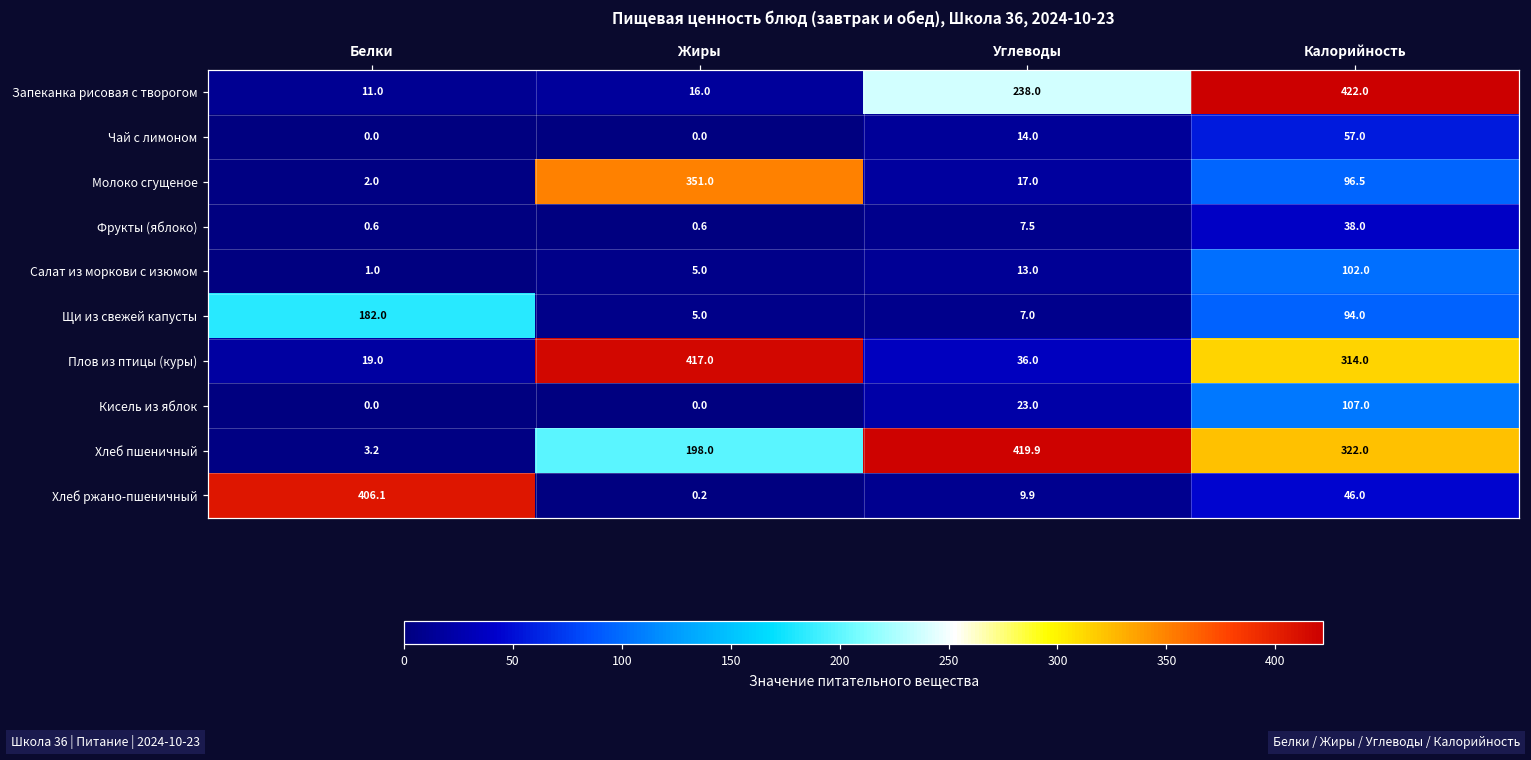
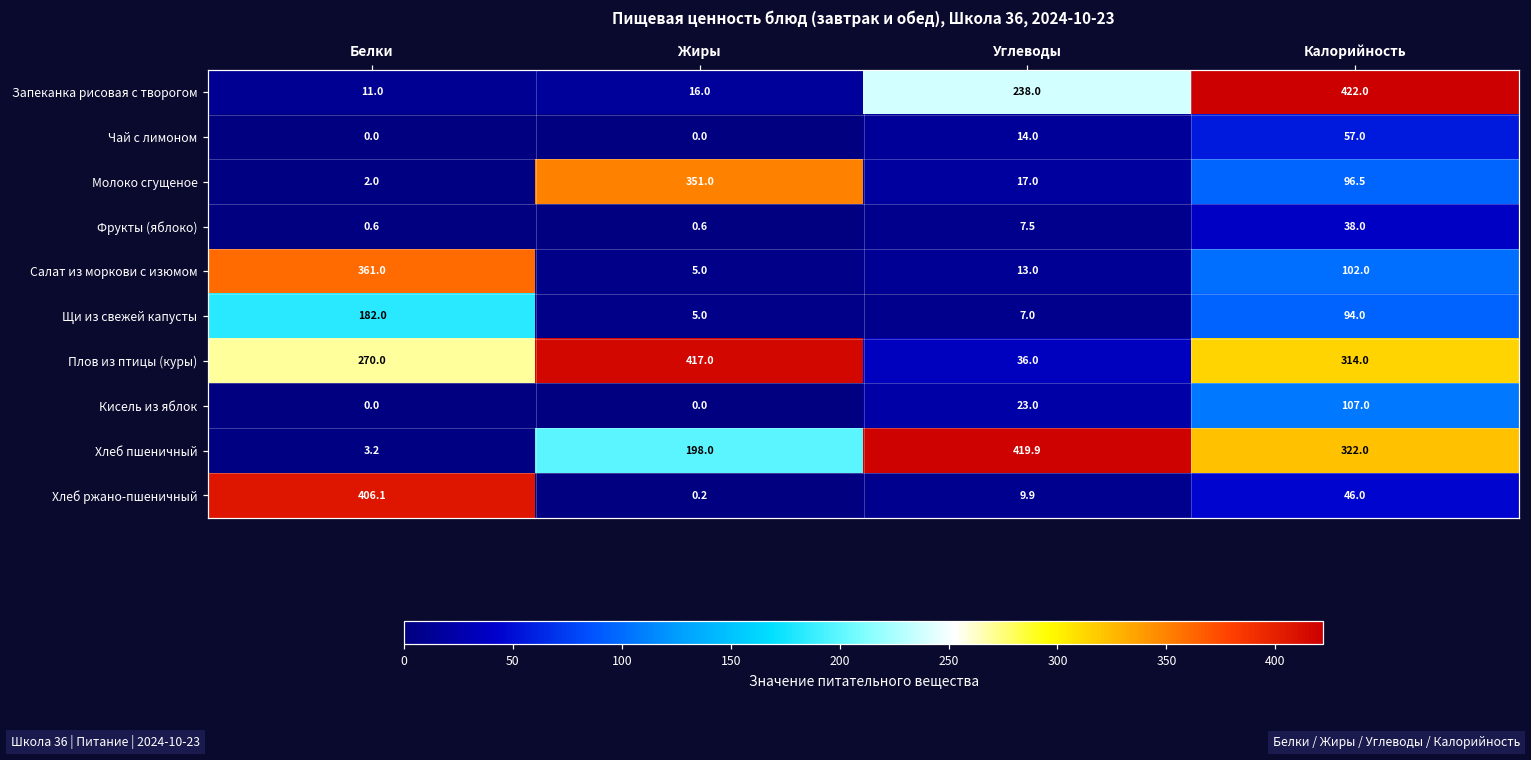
Салат из моркови с изюмом, Белки: 1.0 -> 361.0
Плов из птицы (куры), Белки: 19.0 -> 270.0
